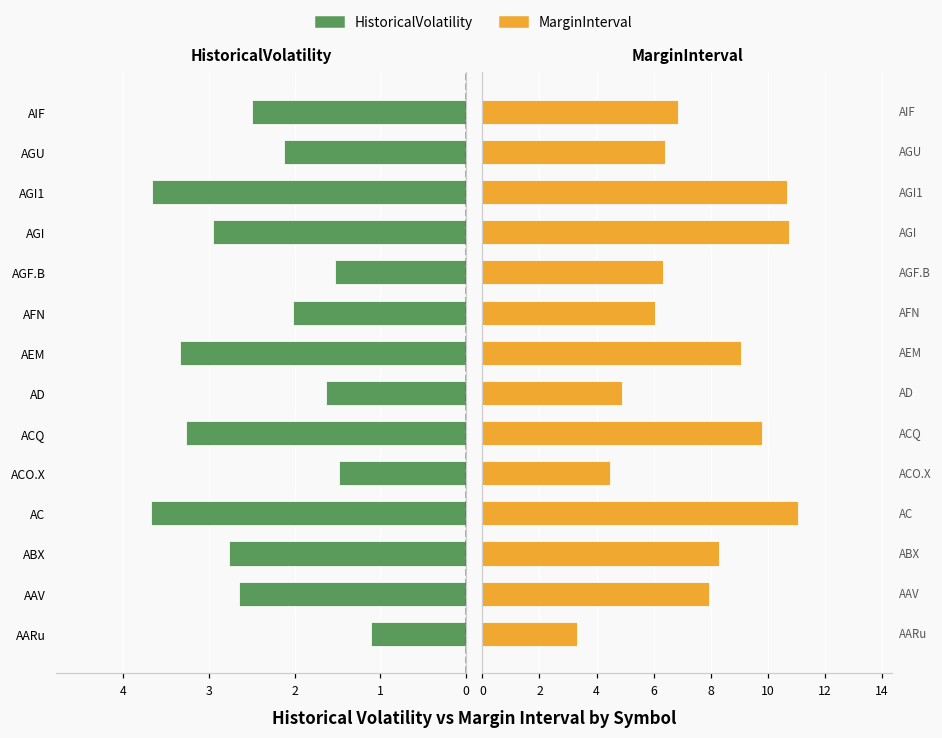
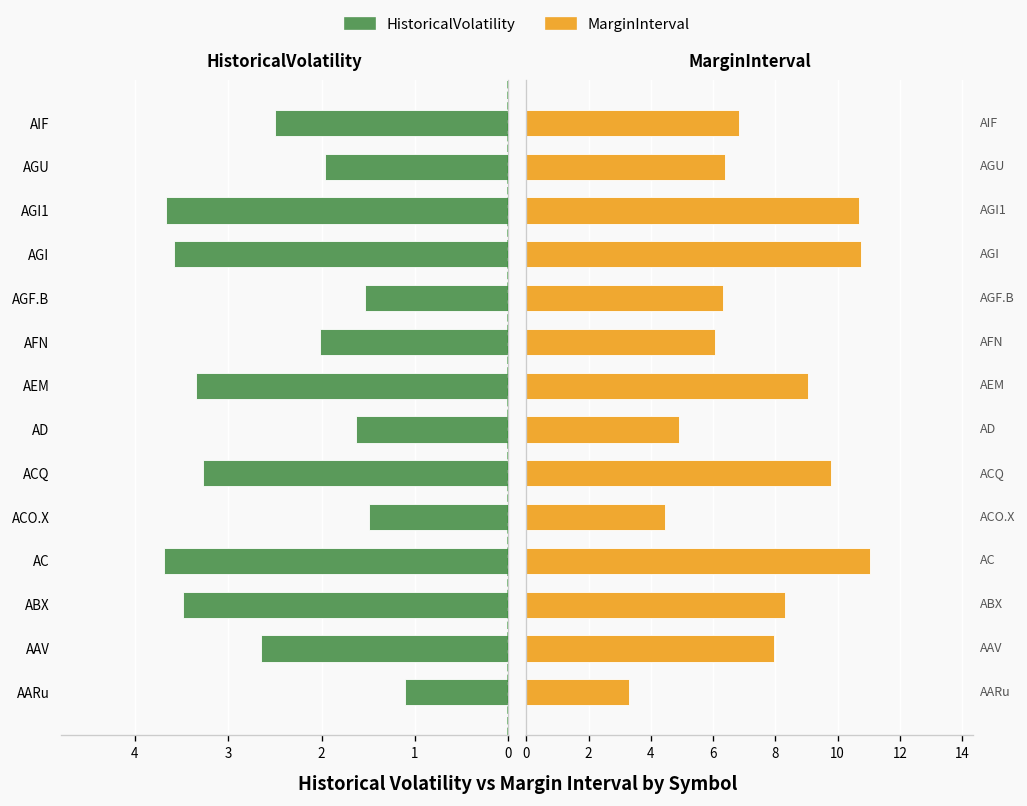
HistoricalVolatility, AGU: 2.1 -> 2.0
HistoricalVolatility, AGI: 3.0 -> 3.6
HistoricalVolatility, ABX: 2.8 -> 3.5
